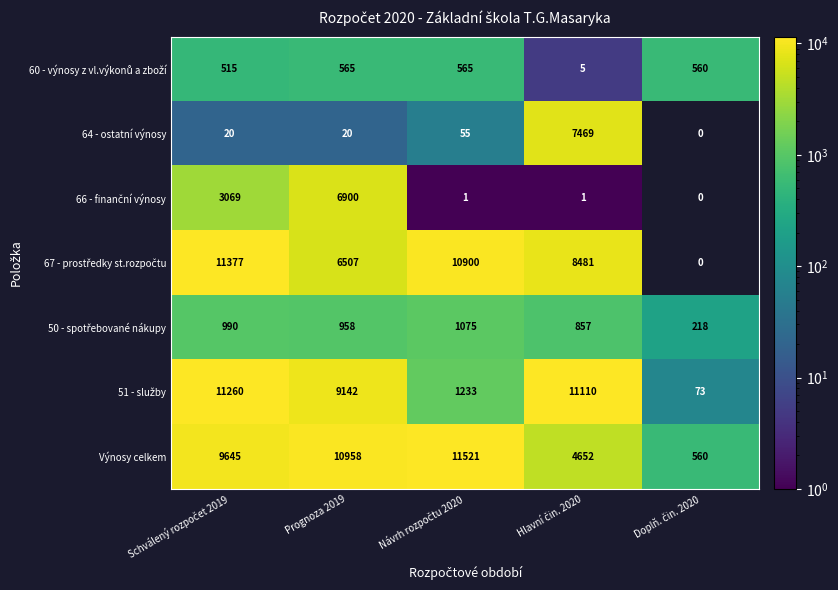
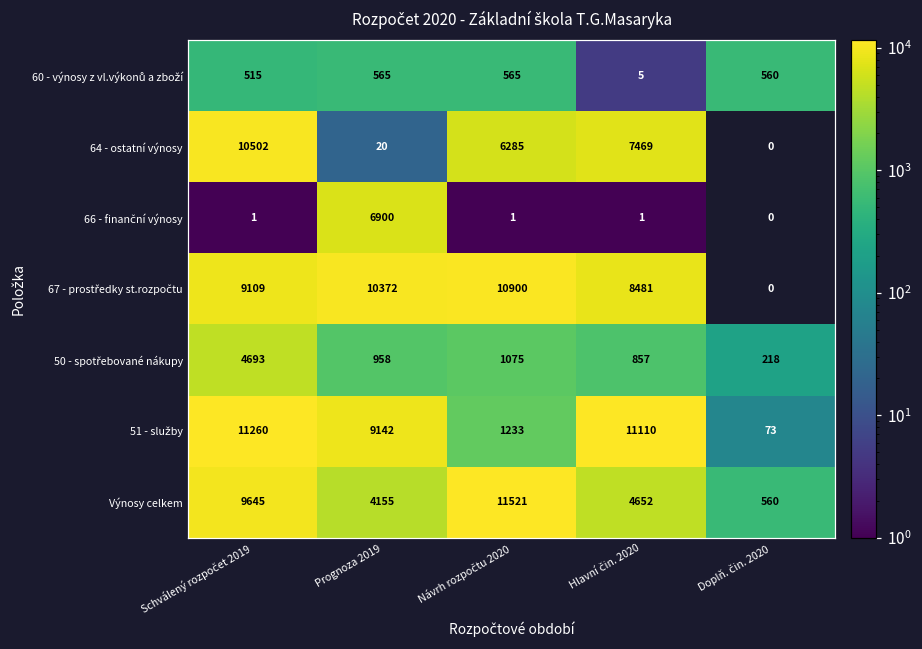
64 - ostatní výnosy, Schválený rozpočet 2019: 20 -> 10502
64 - ostatní výnosy, Návrh rozpočtu 2020: 55 -> 6285
66 - finanční výnosy, Schválený rozpočet 2019: 3069 -> 1
67 - prostředky st.rozpočtu, Schválený rozpočet 2019: 11377 -> 9109
67 - prostředky st.rozpočtu, Prognoza 2019: 6507 -> 10372
50 - spotřebované nákupy, Schválený rozpočet 2019: 990 -> 4693
Výnosy celkem, Prognoza 2019: 10958 -> 4155
